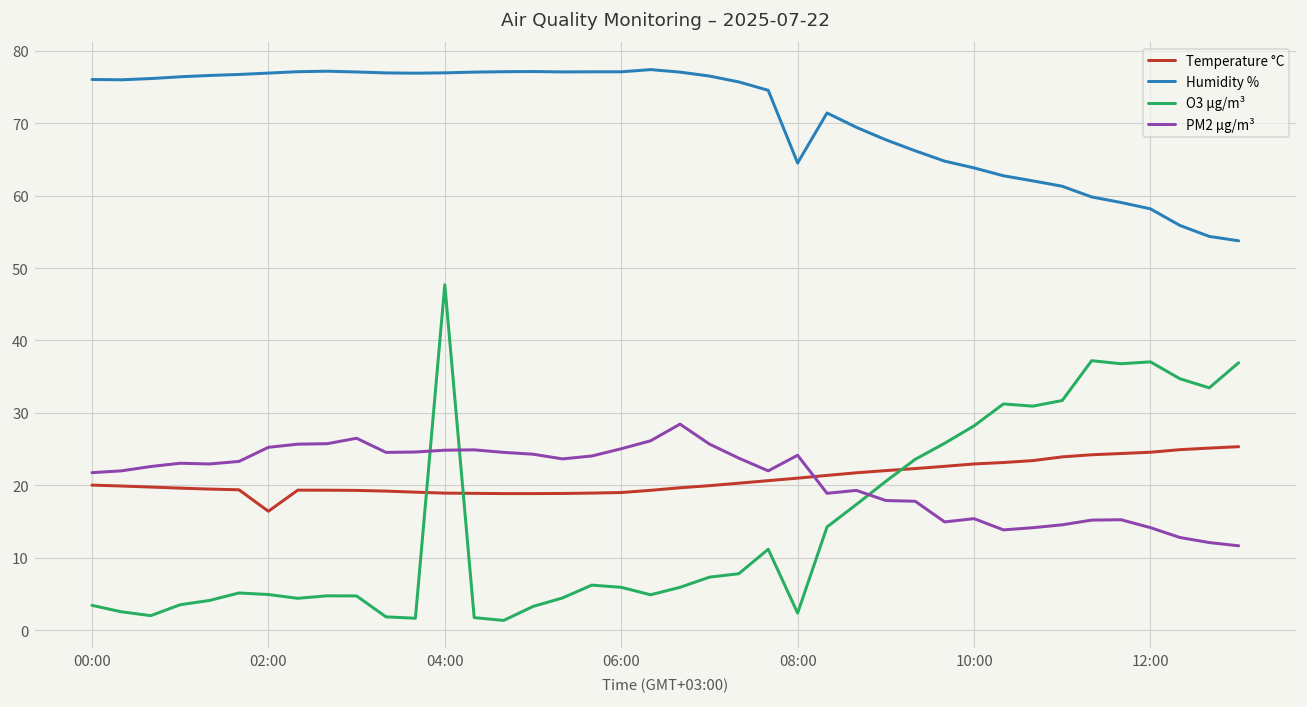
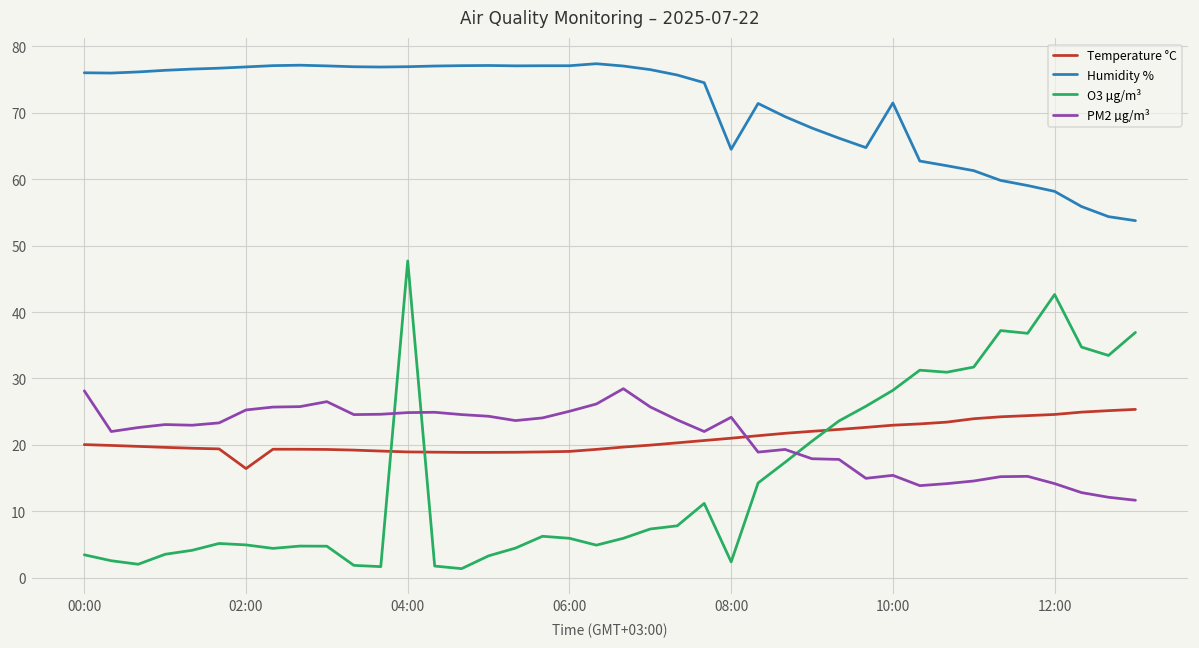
PM2 µg/m³, 00:00: 22 -> 28
Humidity %, 10:00: 64 -> 71
O3 µg/m³, 12:00: 37 -> 43
